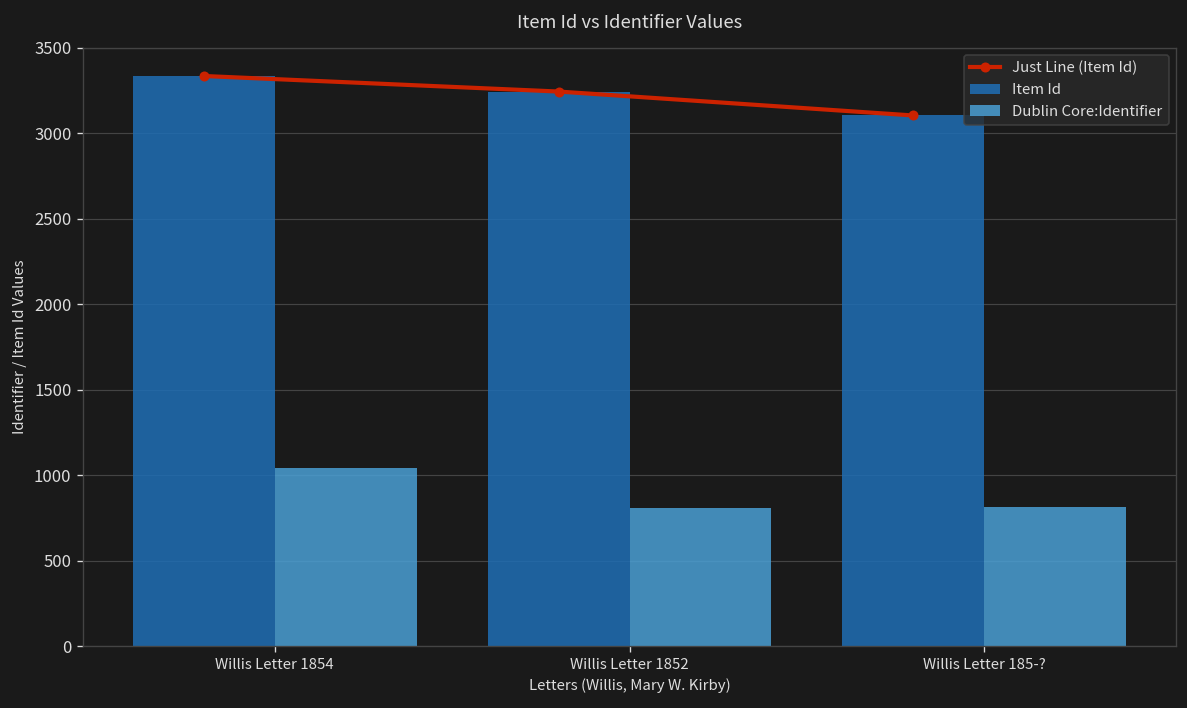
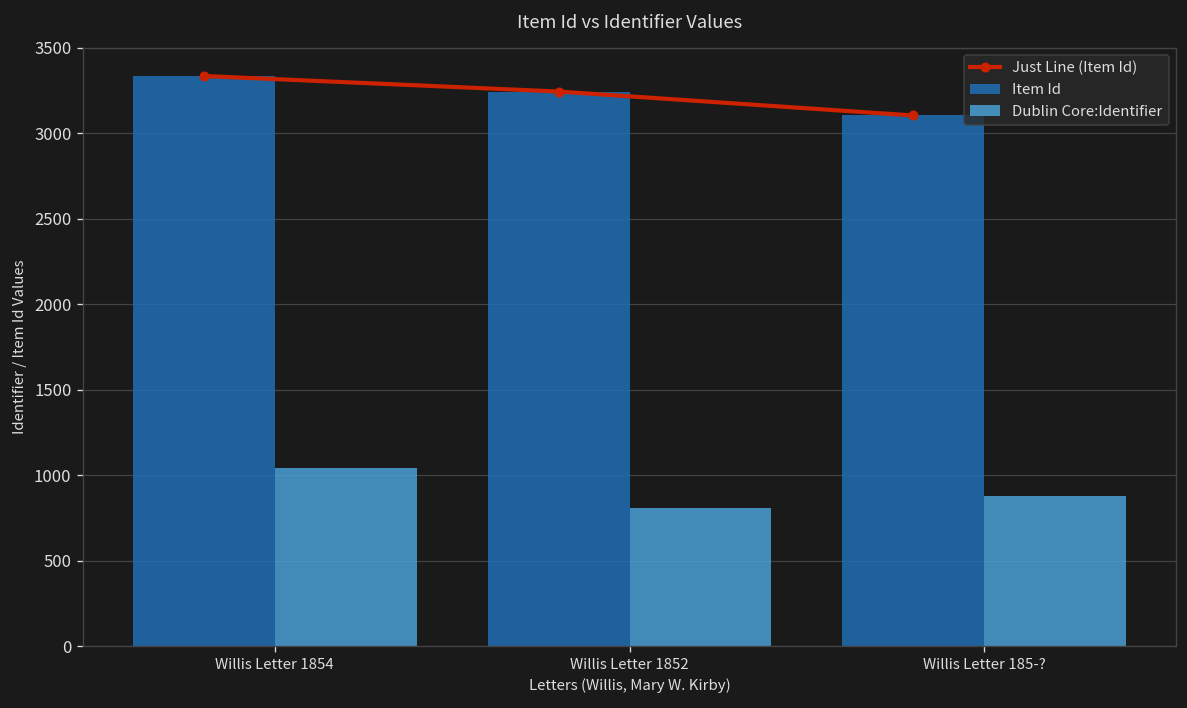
Dublin Core:Identifier, Willis Letter 185-?: 810 -> 880
